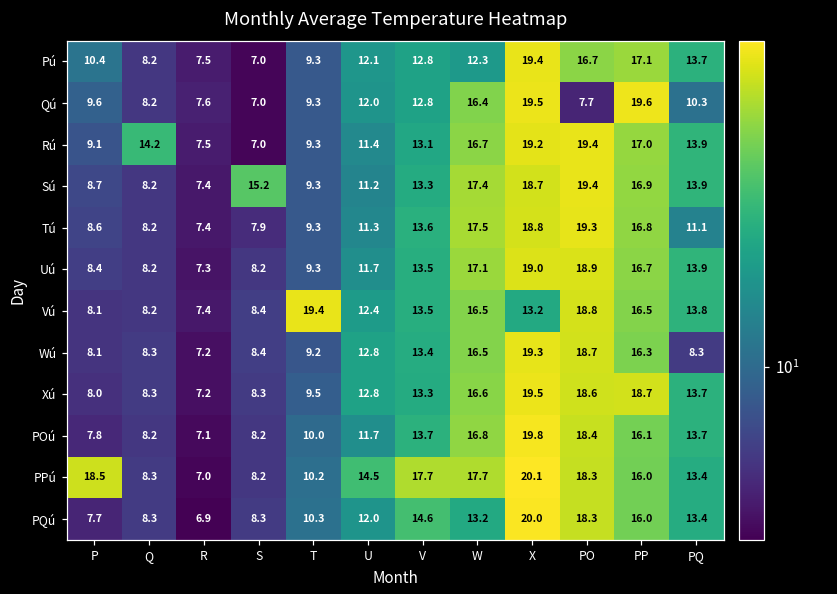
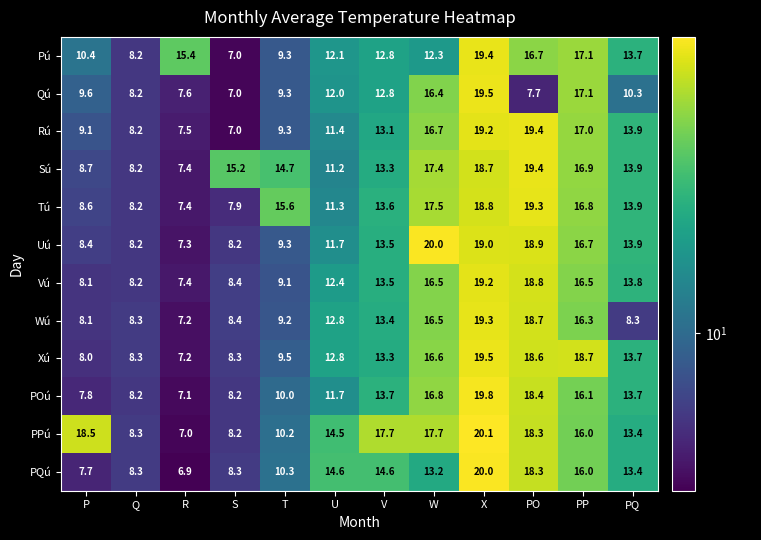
Pú, R: 7.5 -> 15.4
Qú, PP: 19.6 -> 17.1
Rú, Q: 14.2 -> 8.2
Sú, T: 9.3 -> 14.7
Tú, T: 9.3 -> 15.6
Tú, PQ: 11.1 -> 13.9
Uú, W: 17.1 -> 20.0
Vú, T: 19.4 -> 9.1
Vú, X: 13.2 -> 19.2
PQú, U: 12.0 -> 14.6
